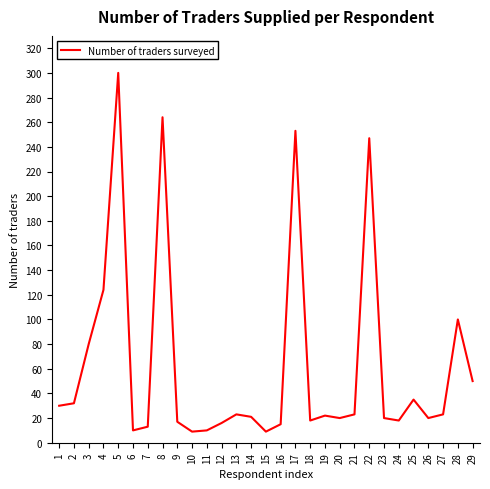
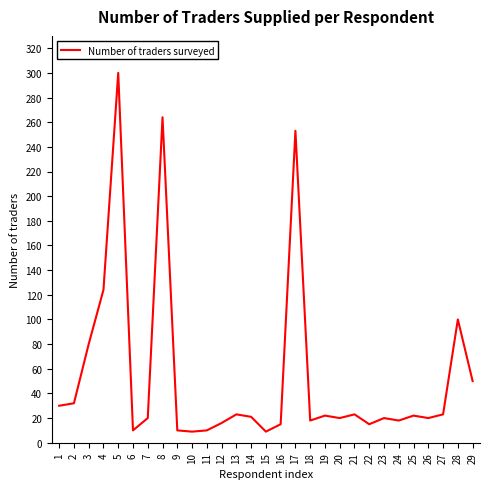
7: 13 -> 20
9: 17 -> 10
22: 247 -> 15
25: 35 -> 22
